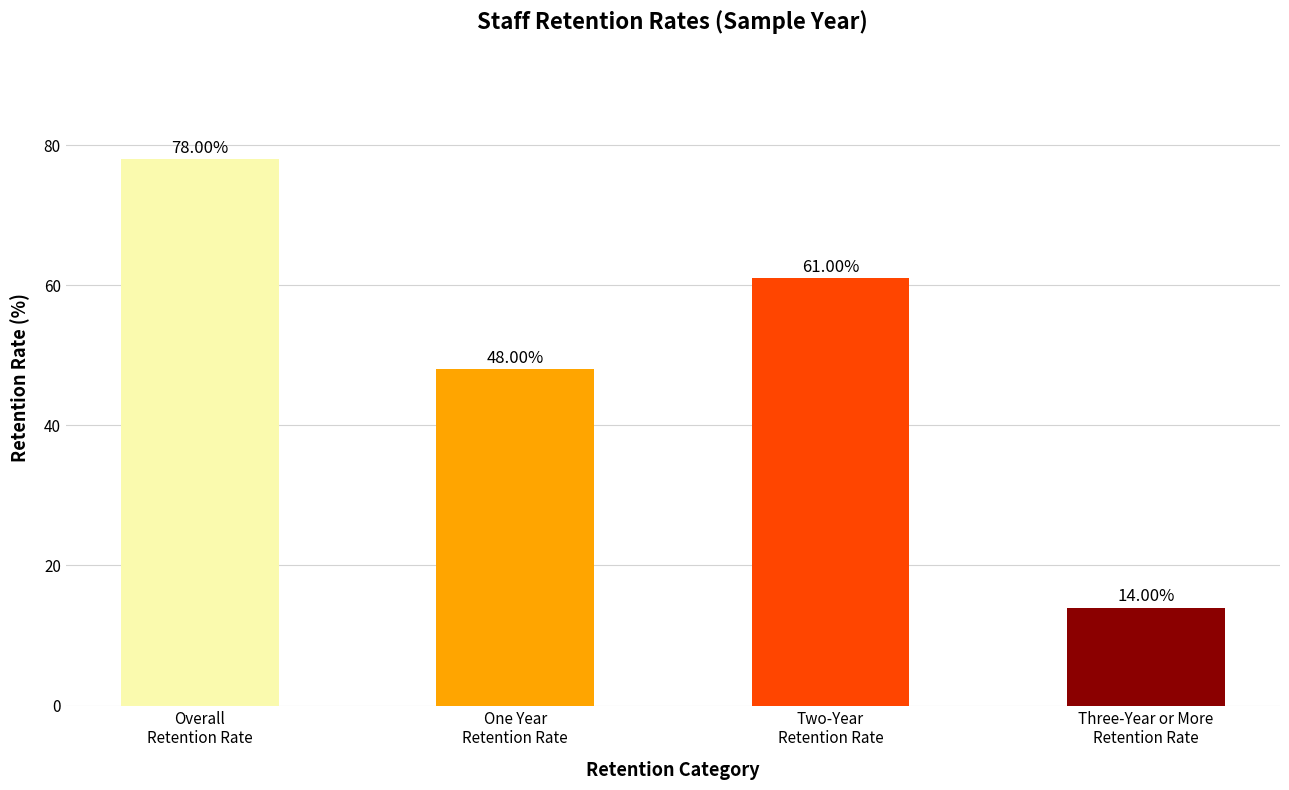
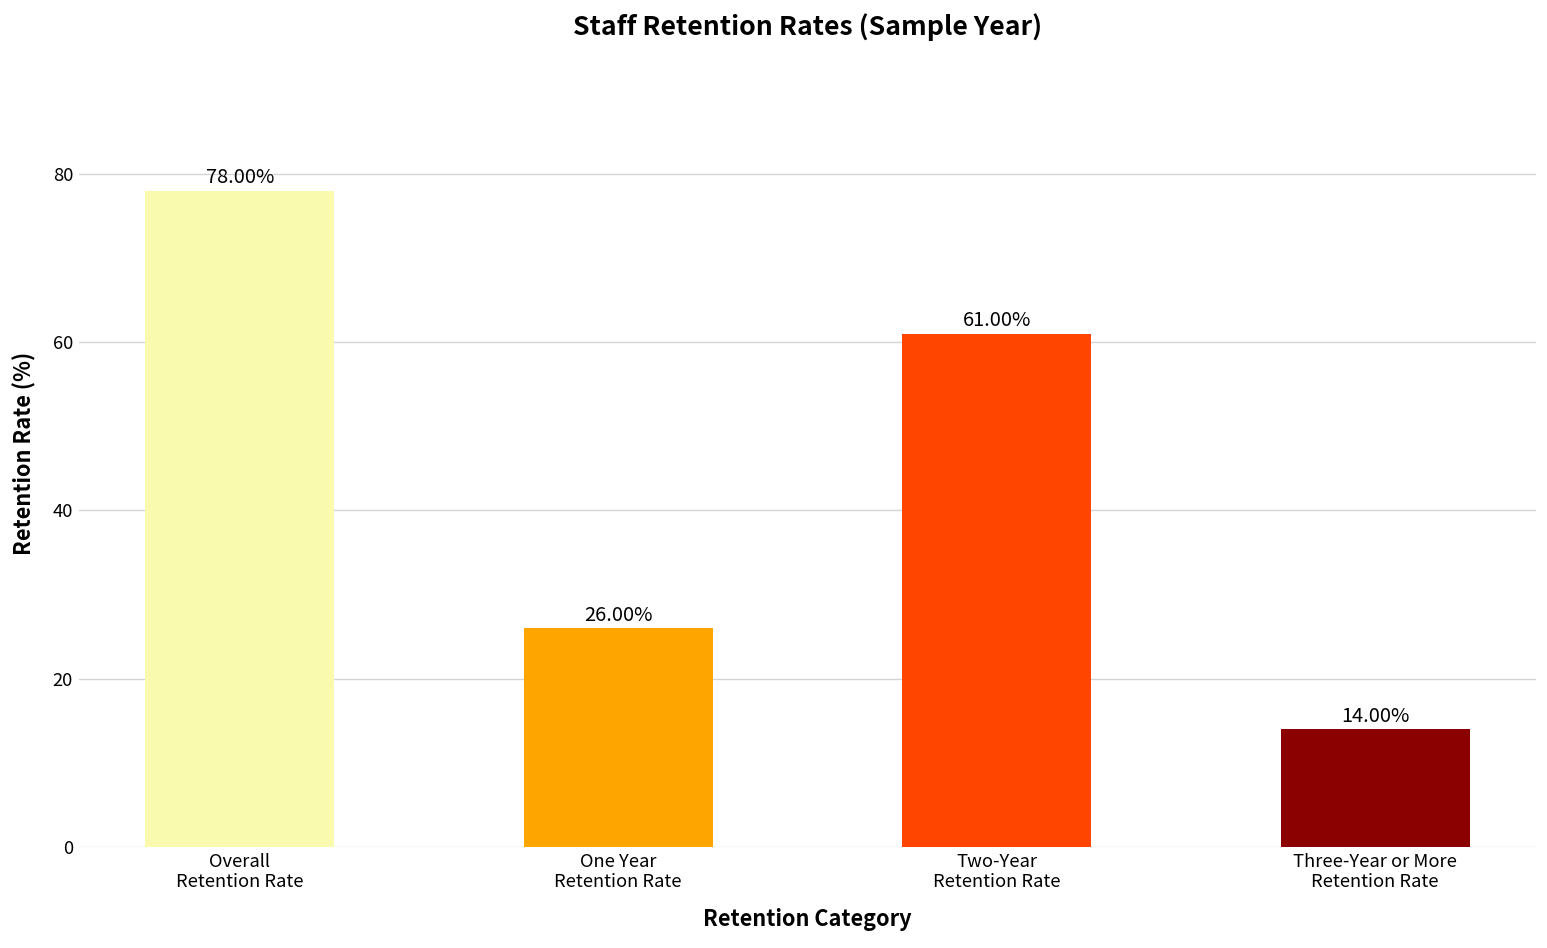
One Year Retention Rate: 48.00% -> 26.00%
